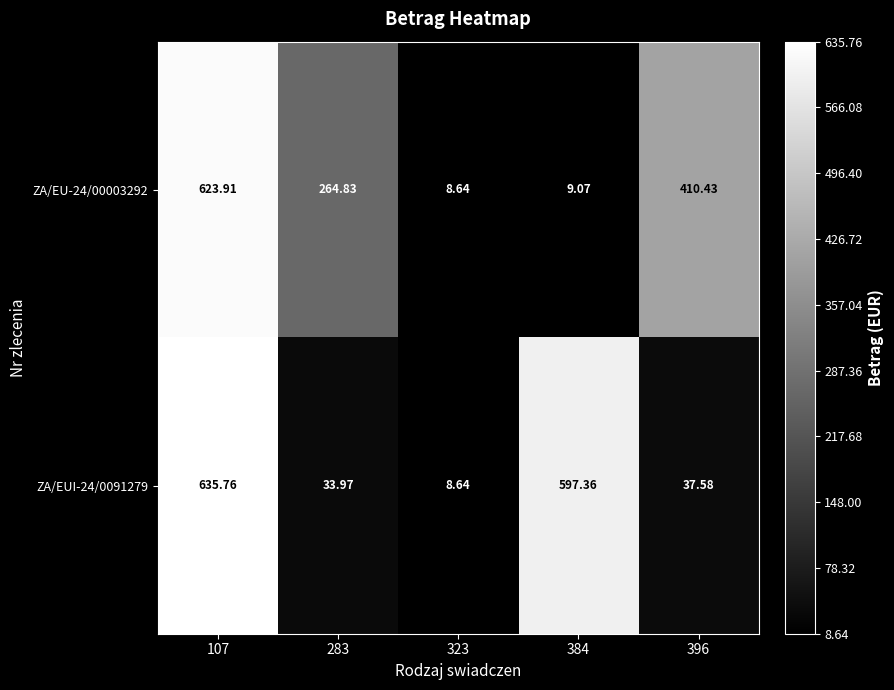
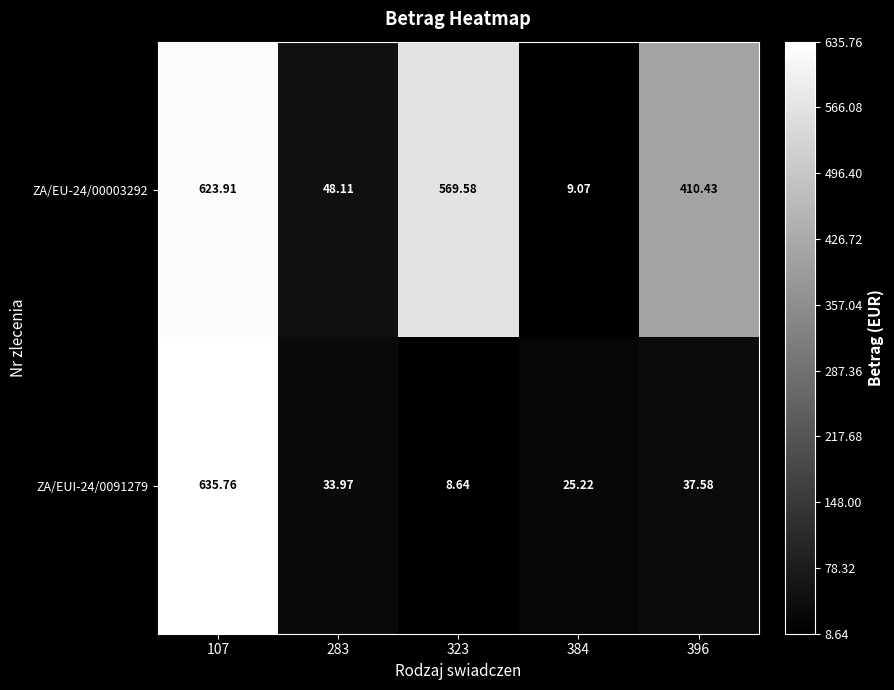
ZA/EU-24/00003292, 283: 264.83 -> 48.11
ZA/EU-24/00003292, 323: 8.64 -> 569.58
ZA/EUI-24/0091279, 384: 597.36 -> 25.22
